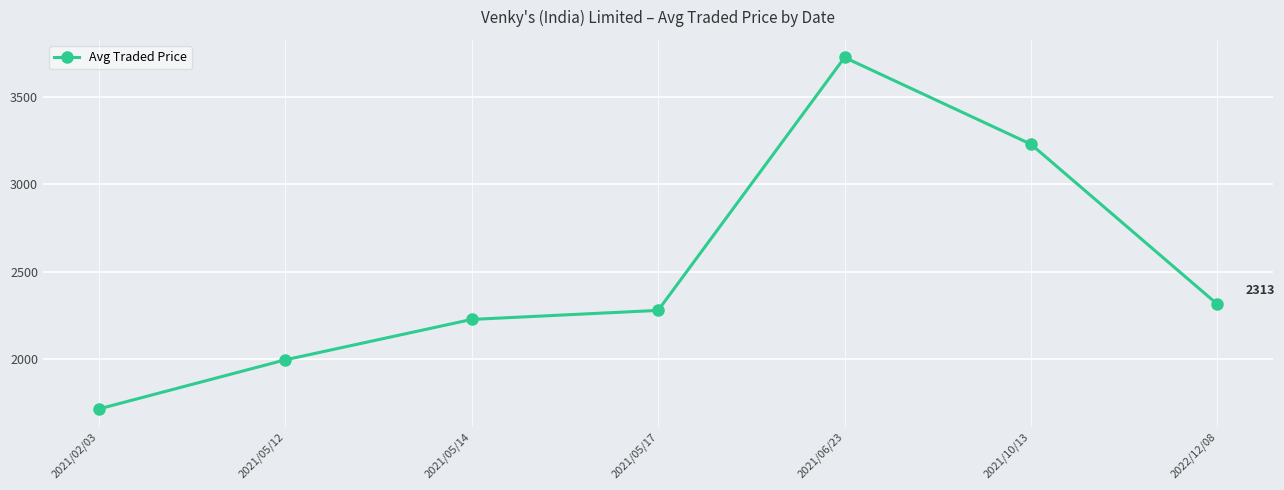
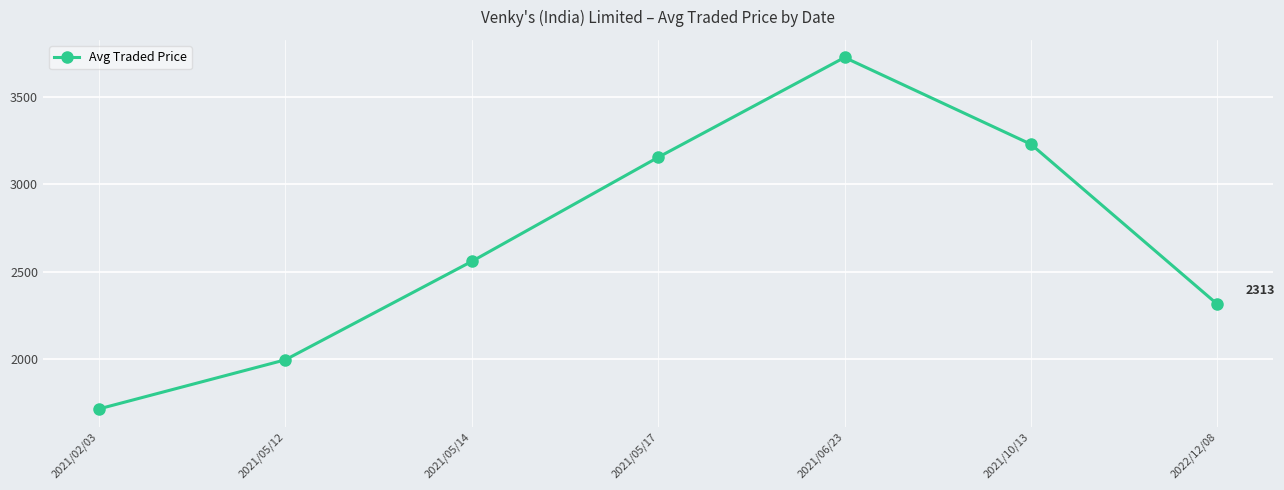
2021/05/14: 2230 -> 2560
2021/05/17: 2280 -> 3150
